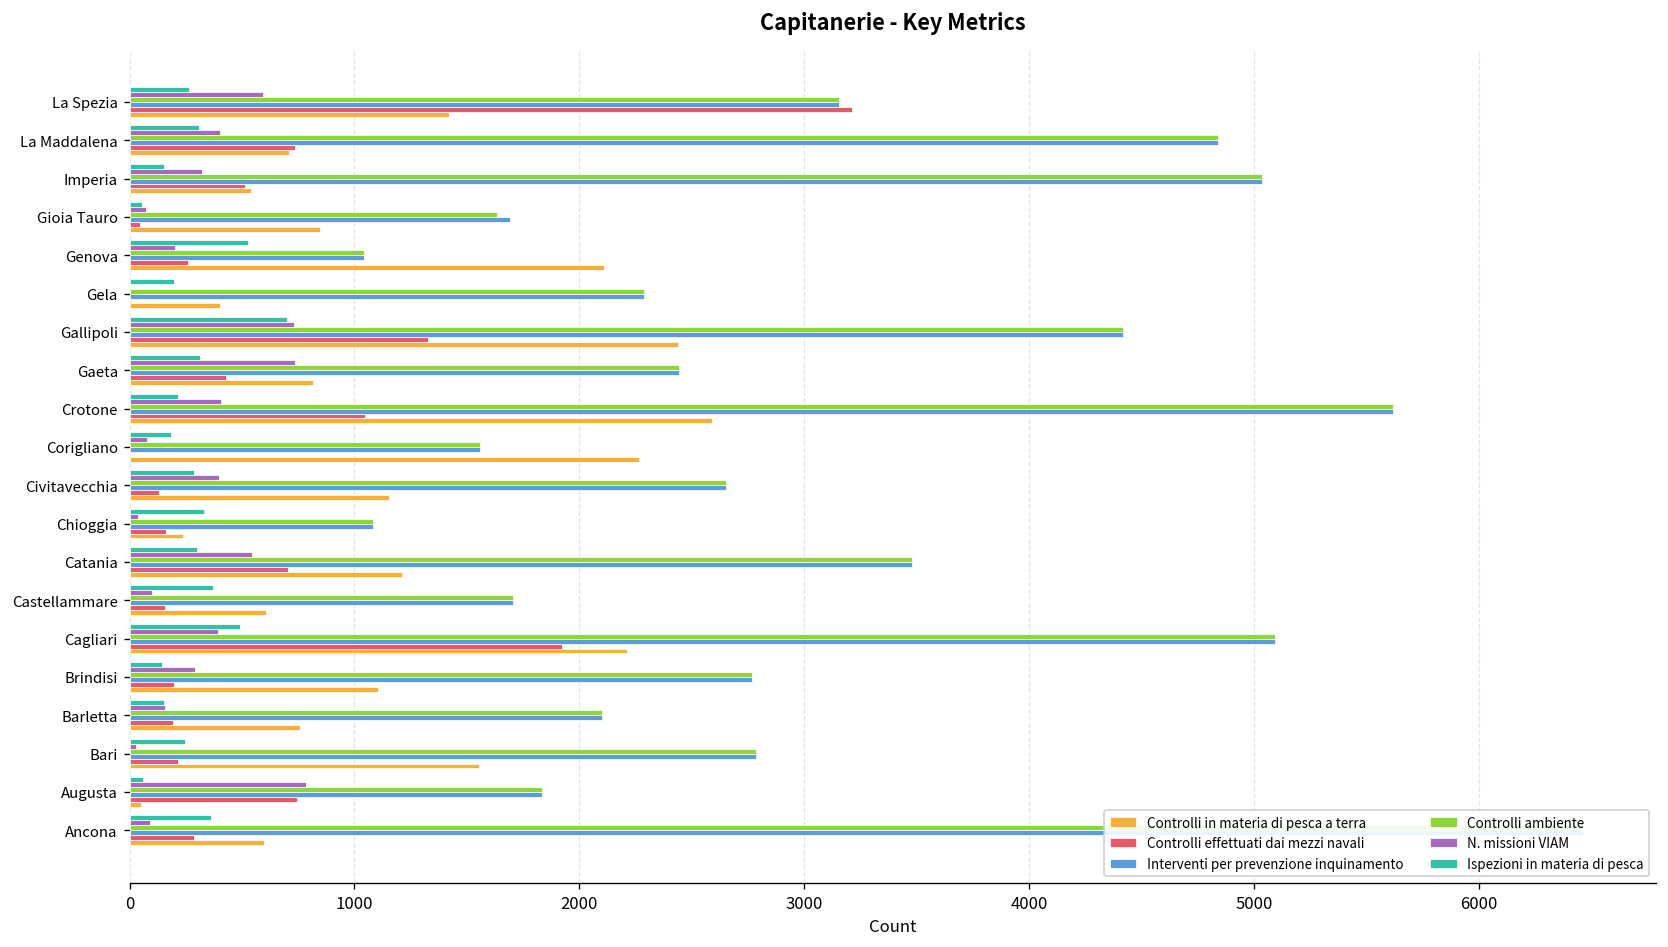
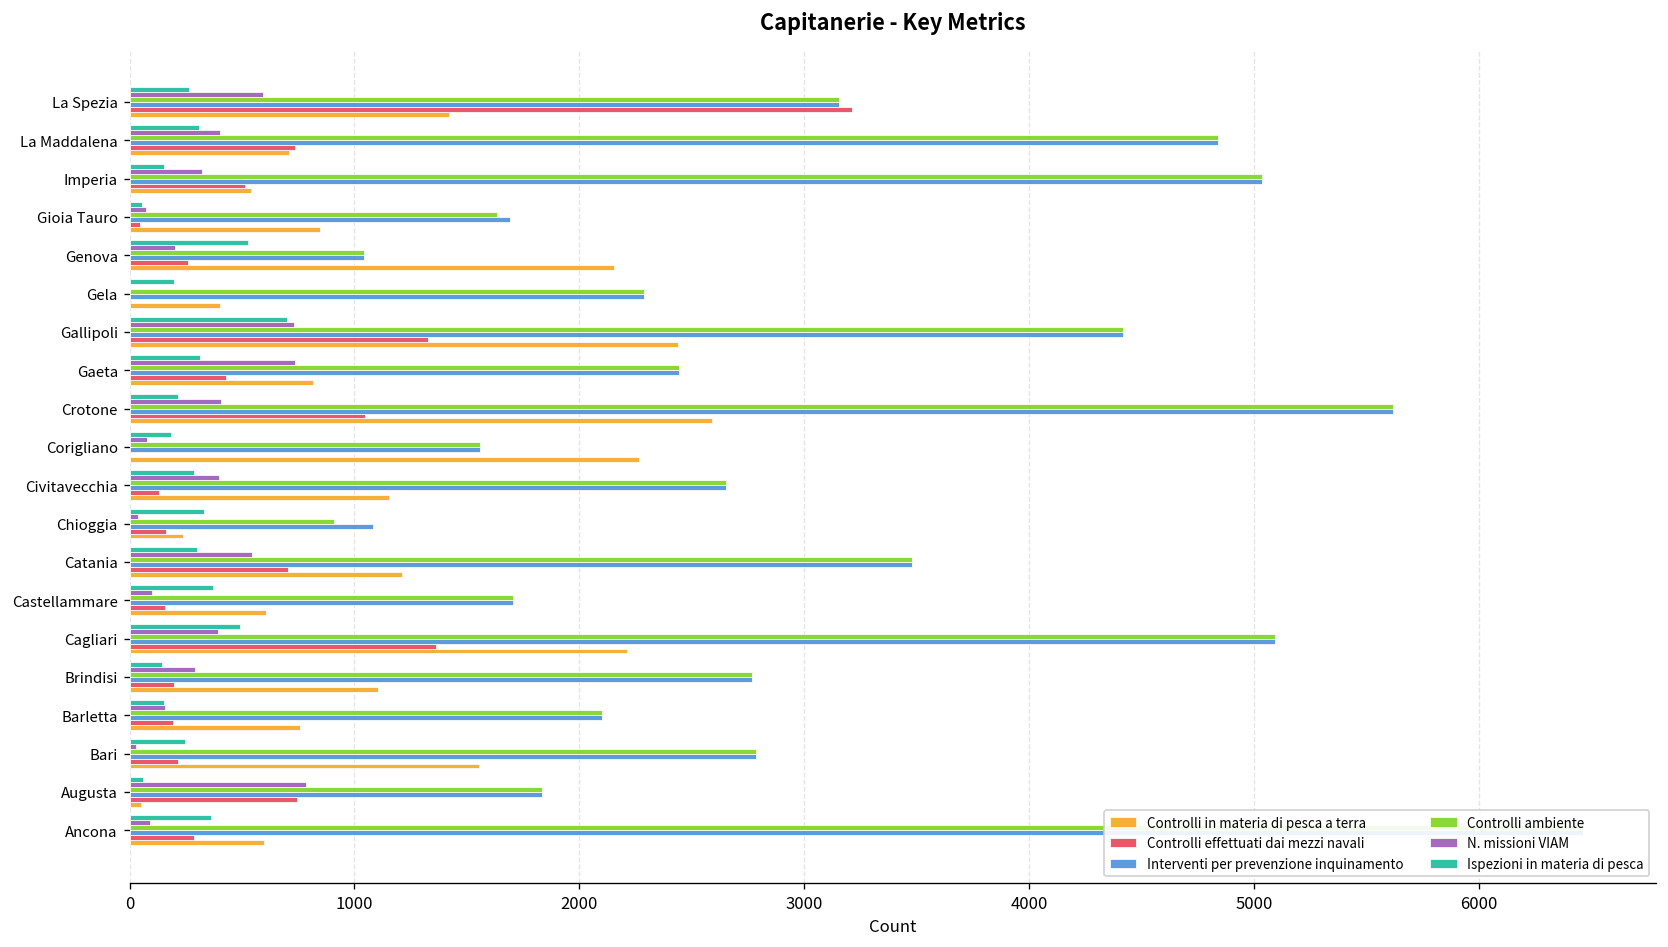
Controlli in materia di pesca a terra, Genova: 2110 -> 2160
Controlli ambiente, Chioggia: 1080 -> 910
Controlli effettuati dai mezzi navali, Cagliari: 1920 -> 1360
